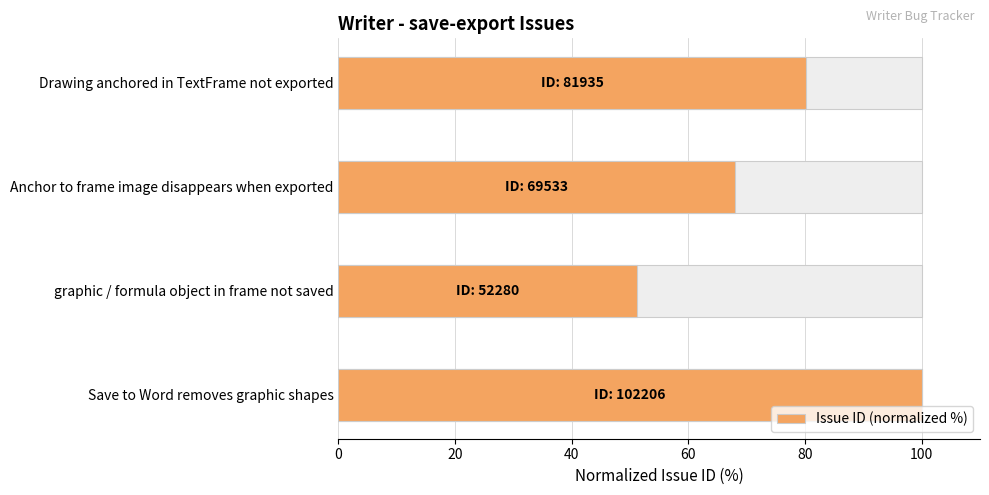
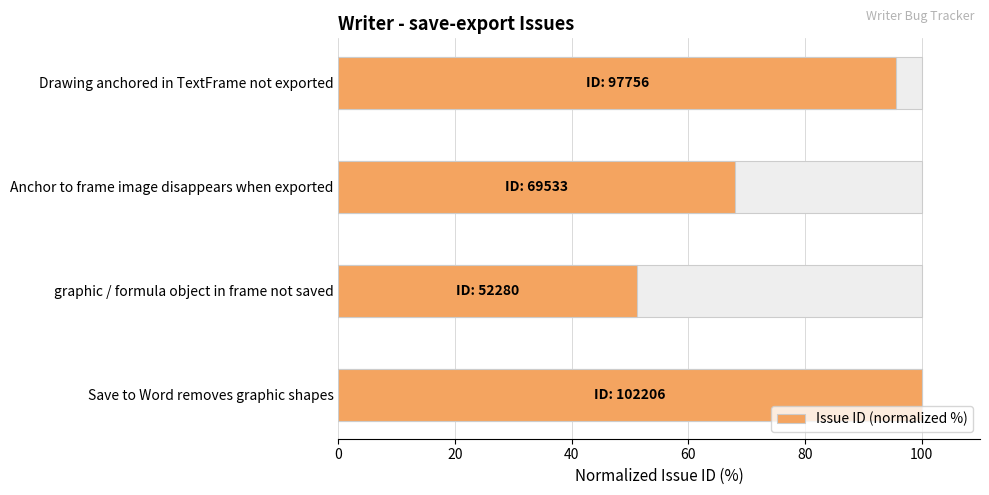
Issue ID (normalized %), Drawing anchored in TextFrame not exported: 81935 -> 97756
